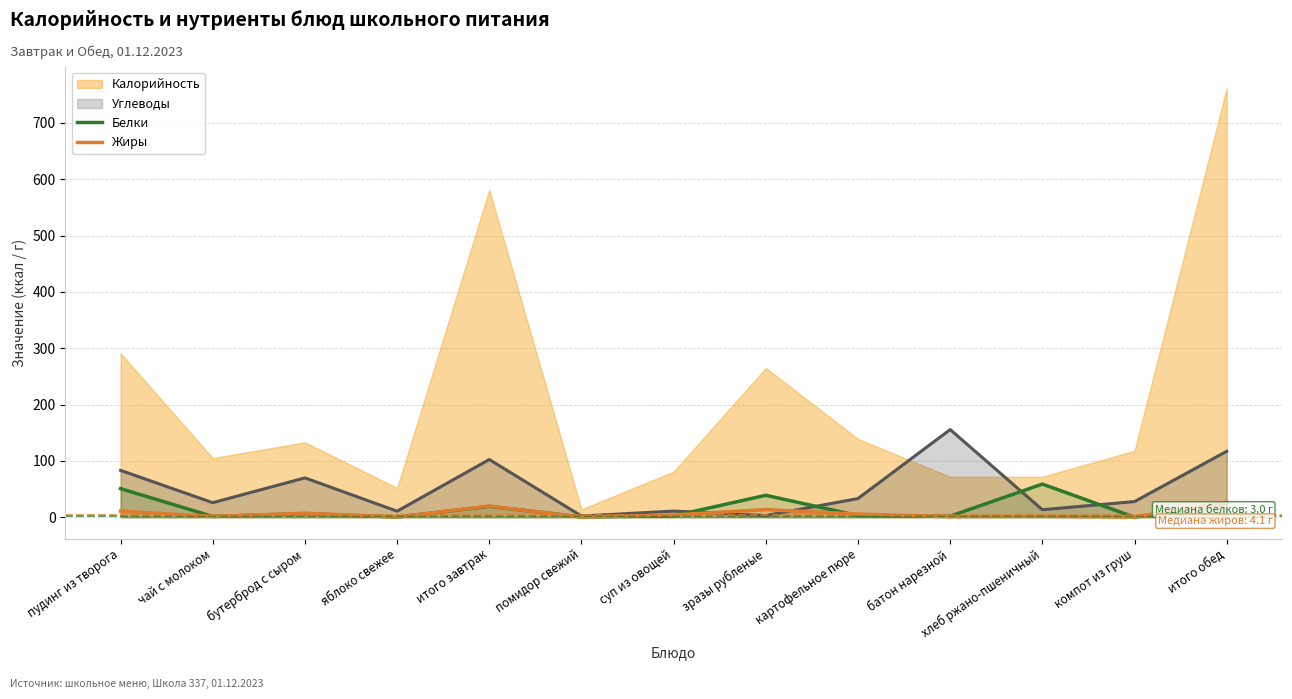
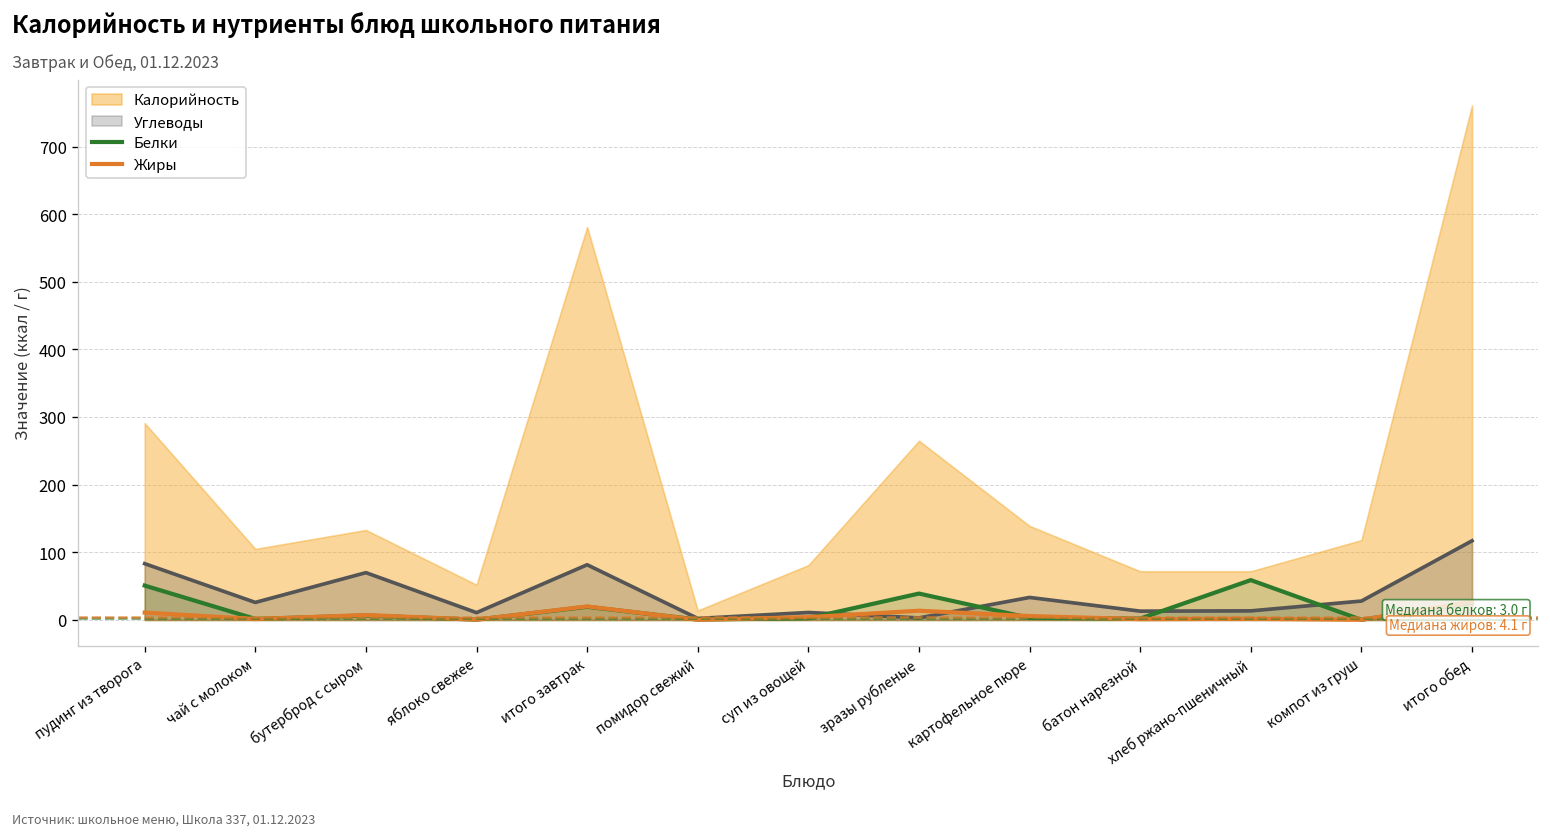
Углеводы, итого завтрак: 100 -> 80
Углеводы, батон нарезной: 160 -> 10
